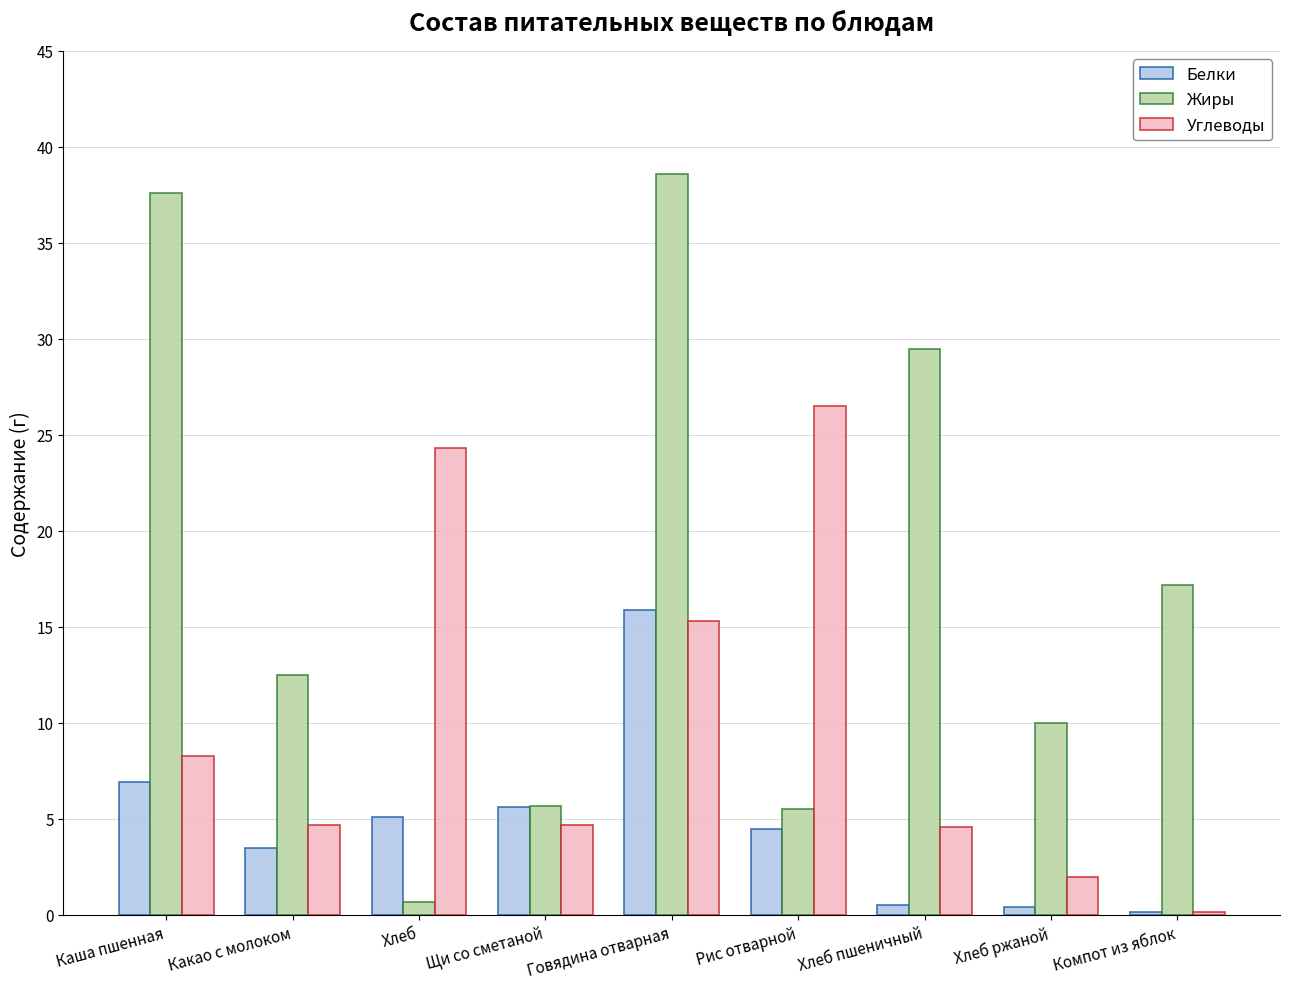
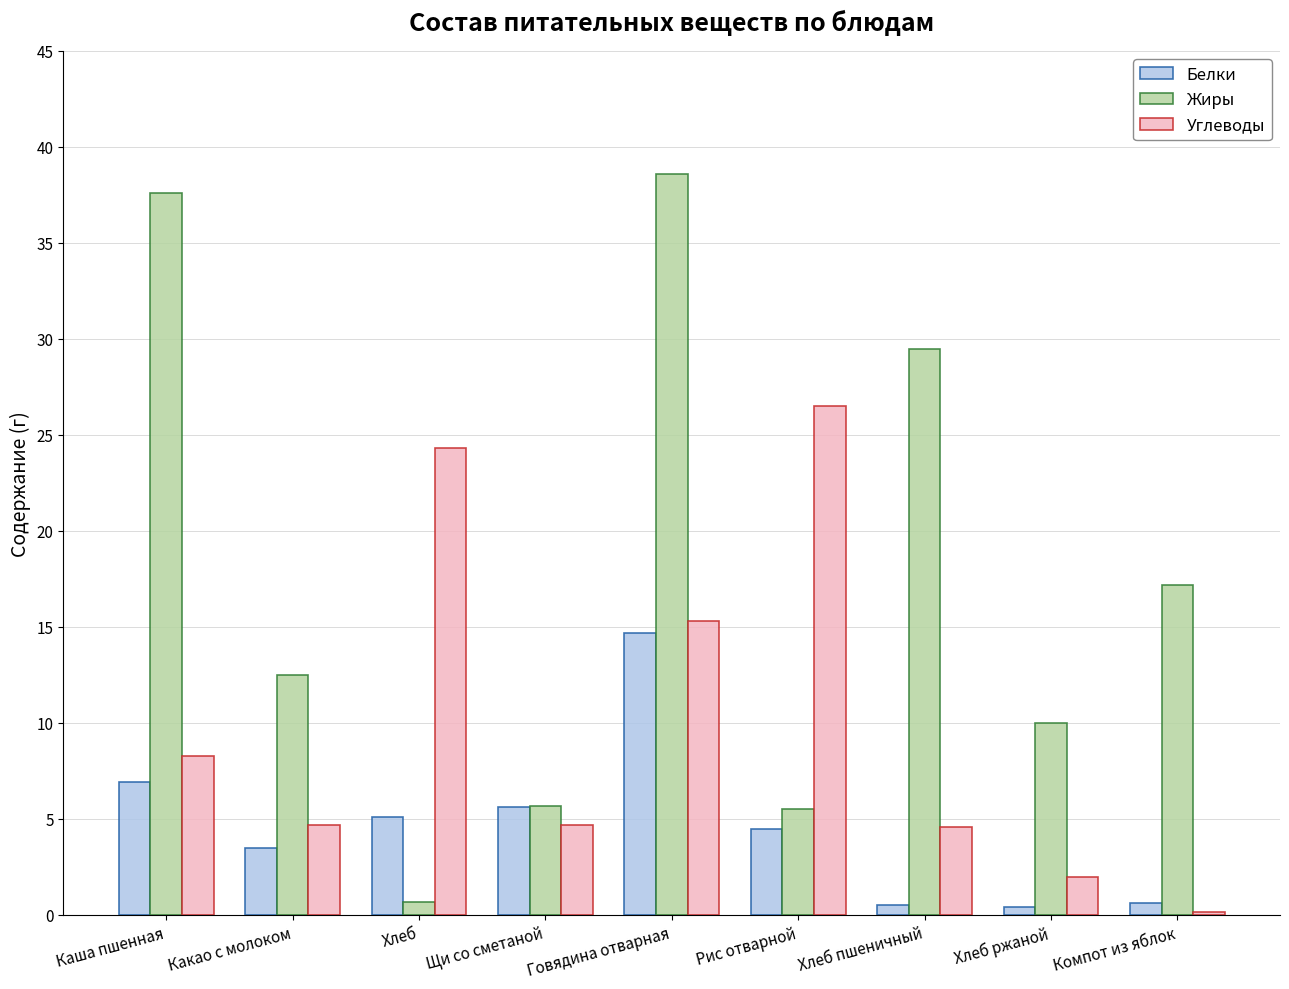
Белки, Говядина отварная: 15.9 -> 14.7
Белки, Компот из яблок: 0.1 -> 0.6
